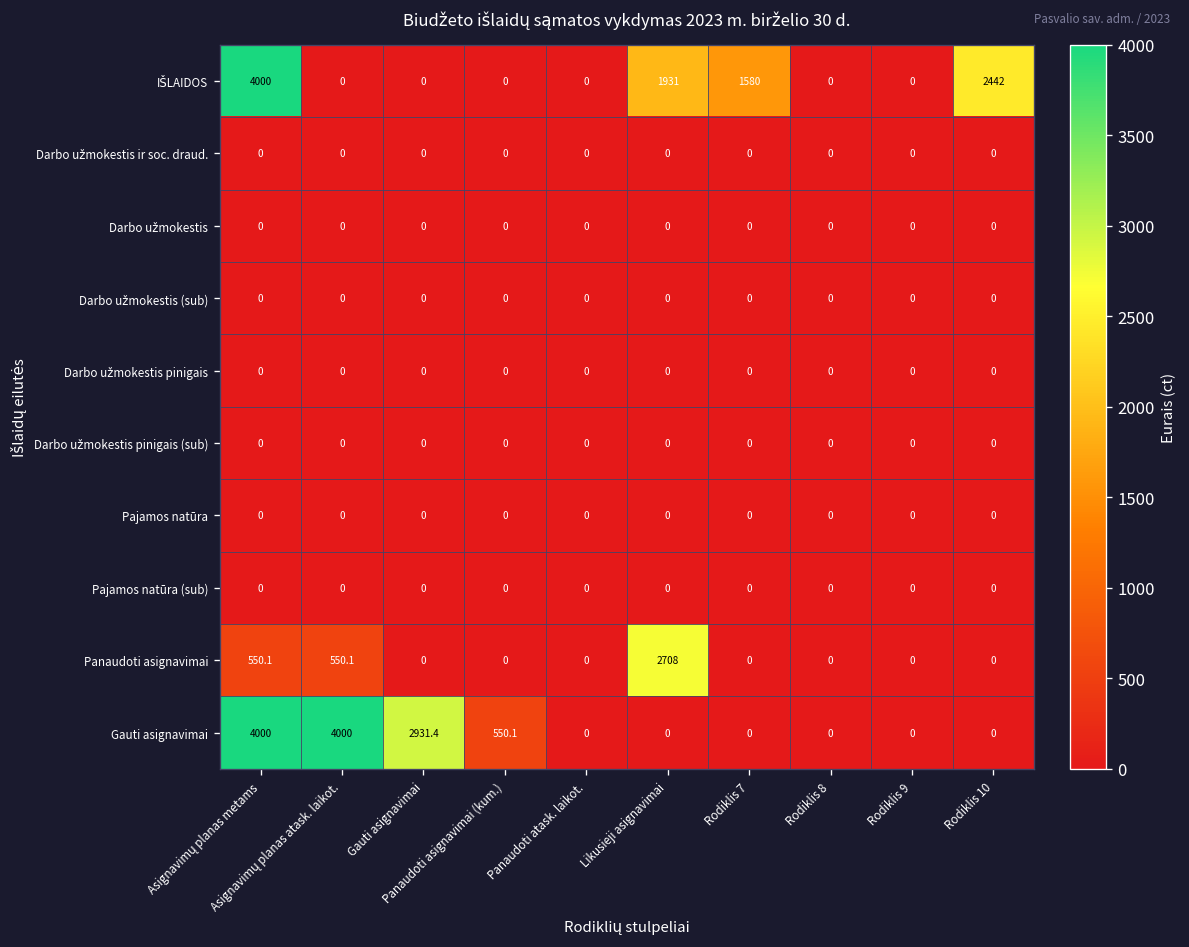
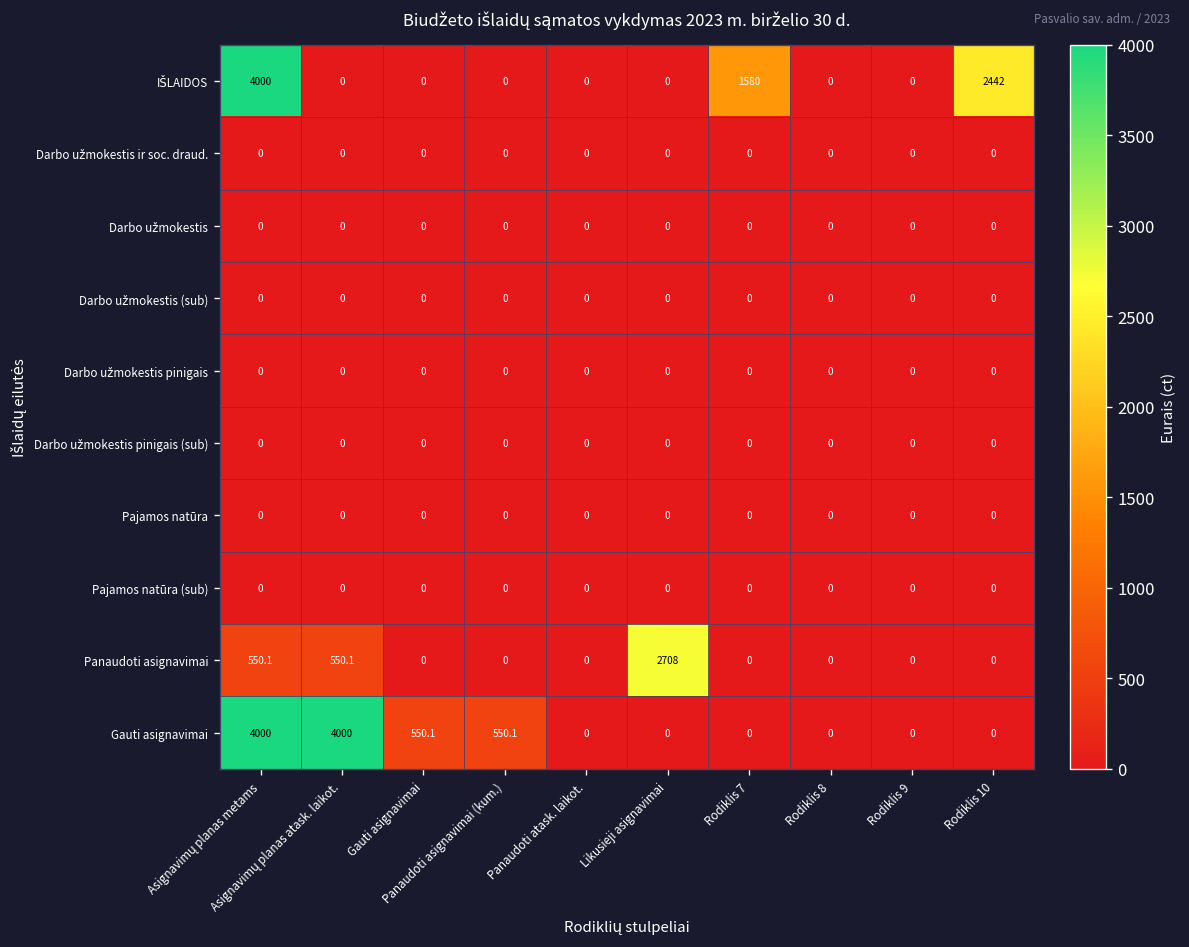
IŠLAIDOS, Likusieji asignavimai: 1931 -> 0
Gauti asignavimai, Gauti asignavimai: 2931.4 -> 550.1
